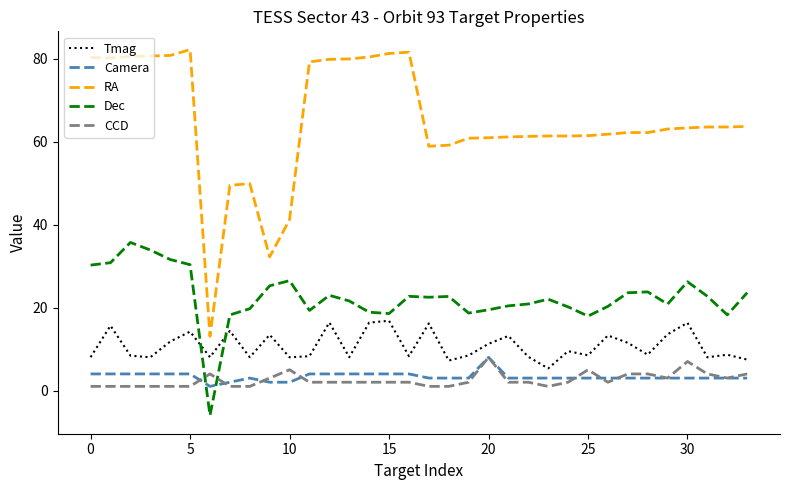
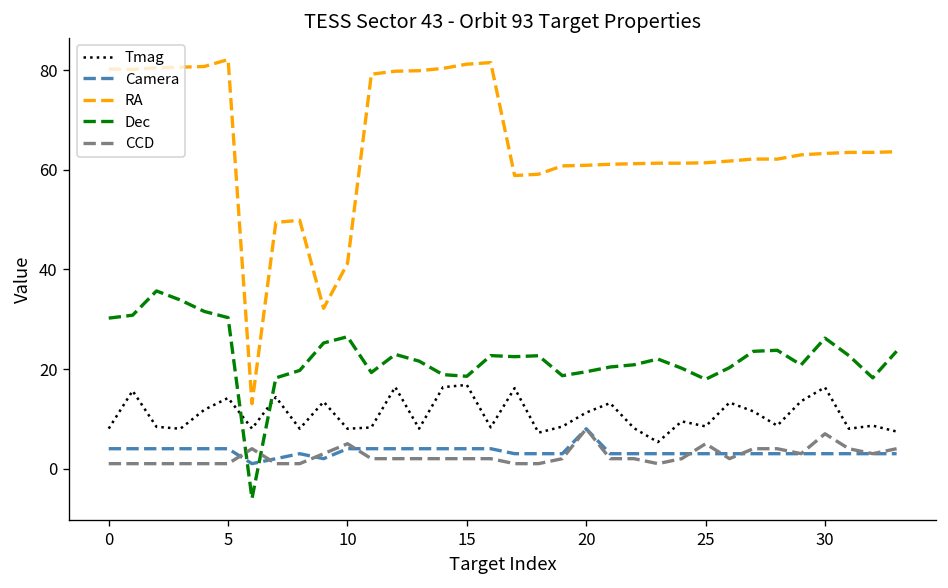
Camera, 10: 2 -> 4
